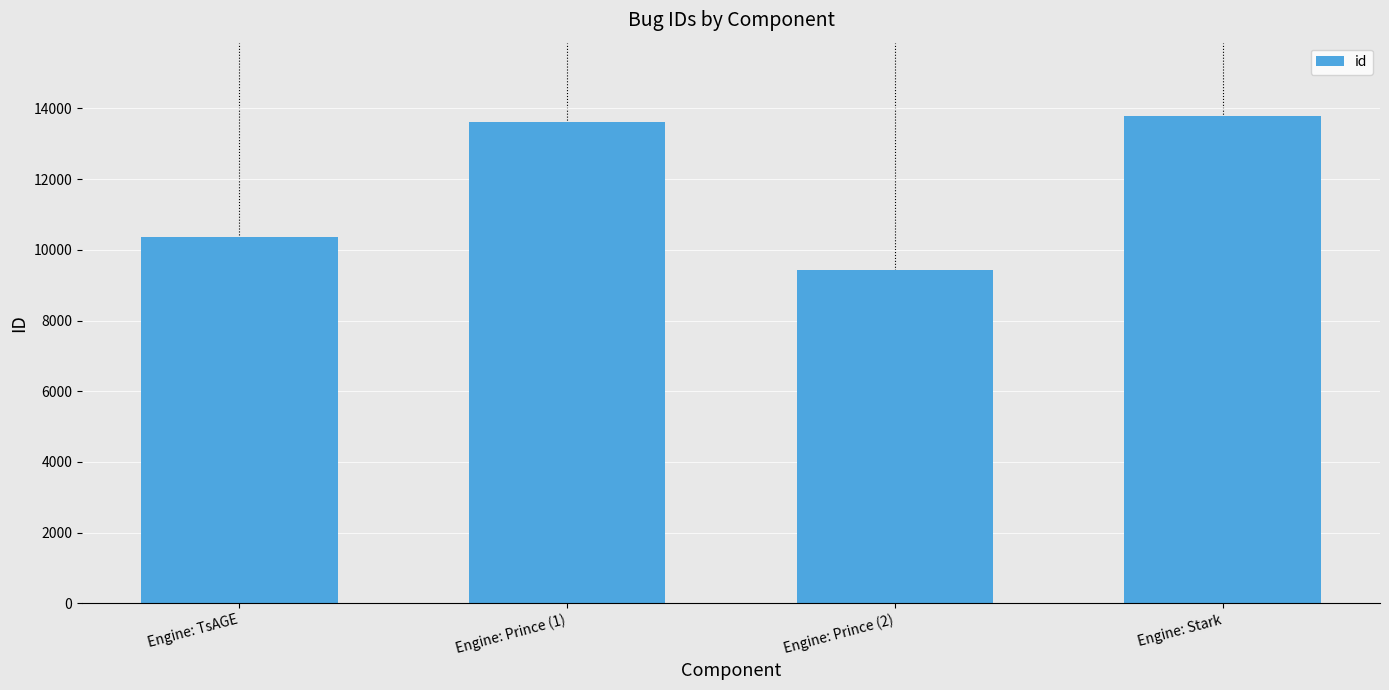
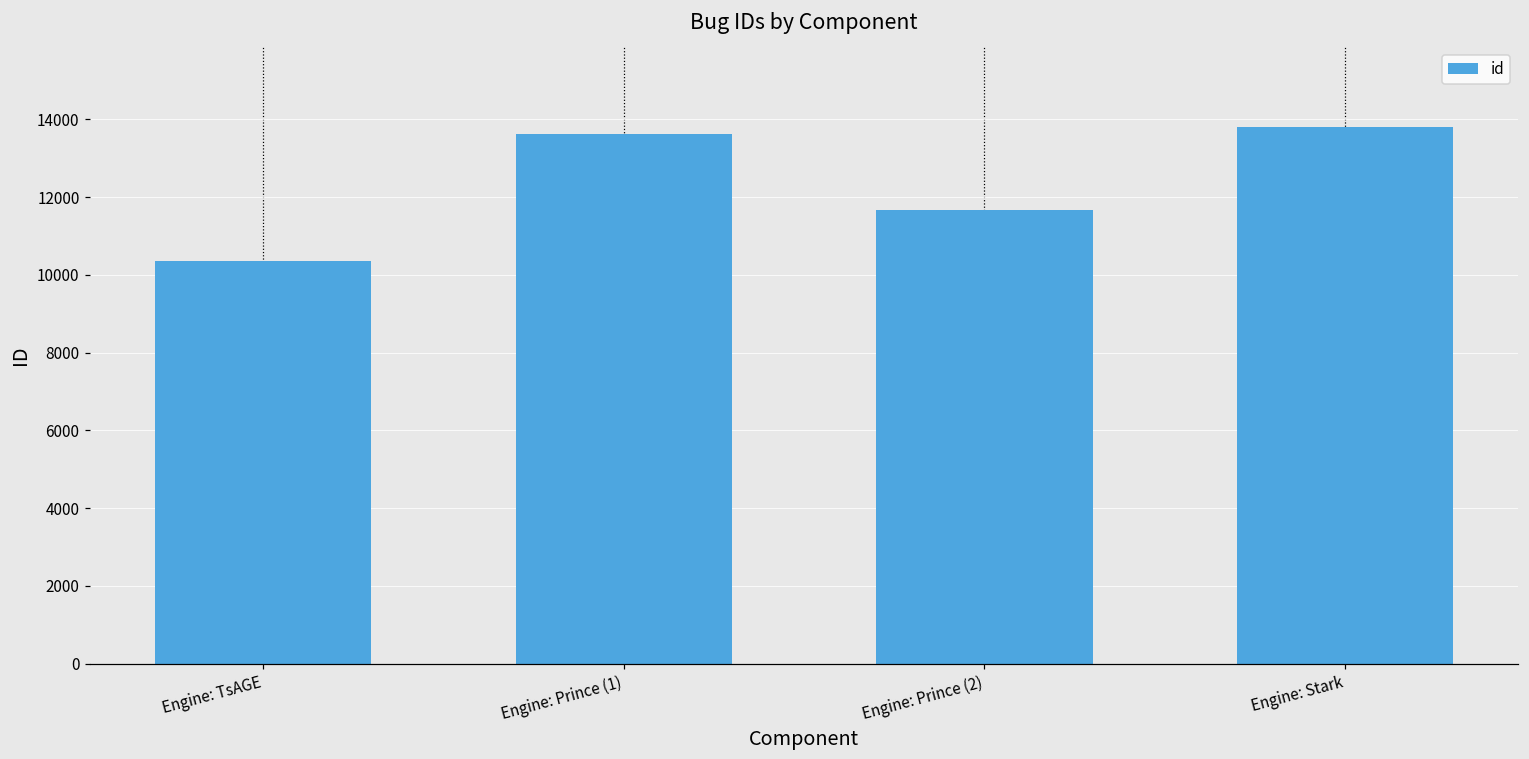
Engine: Prince (2): 9400 -> 11700
